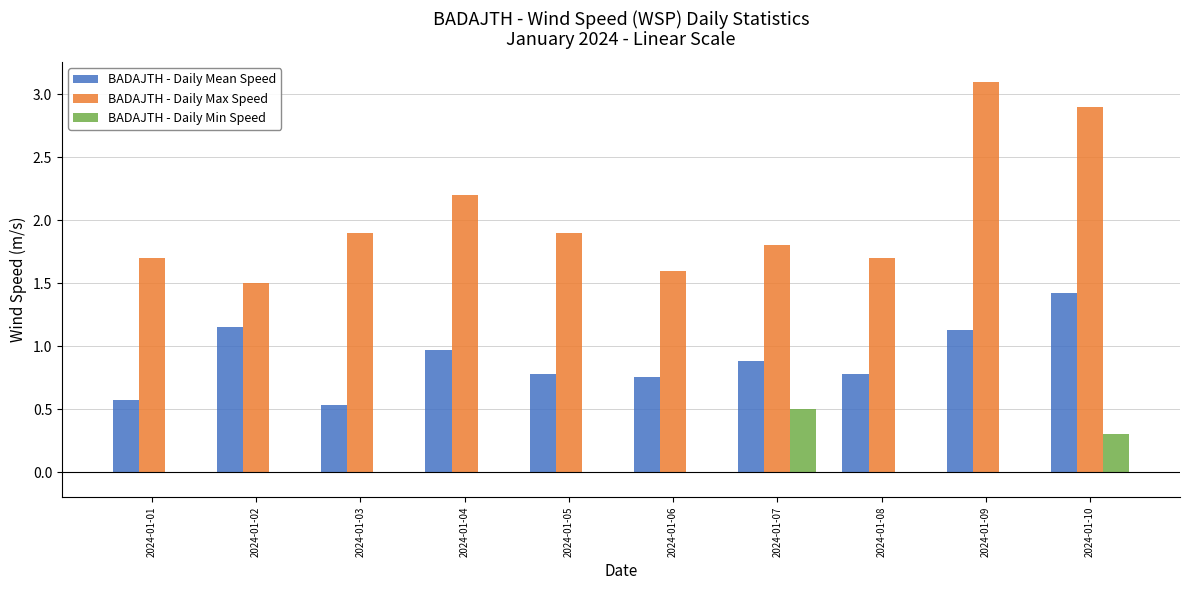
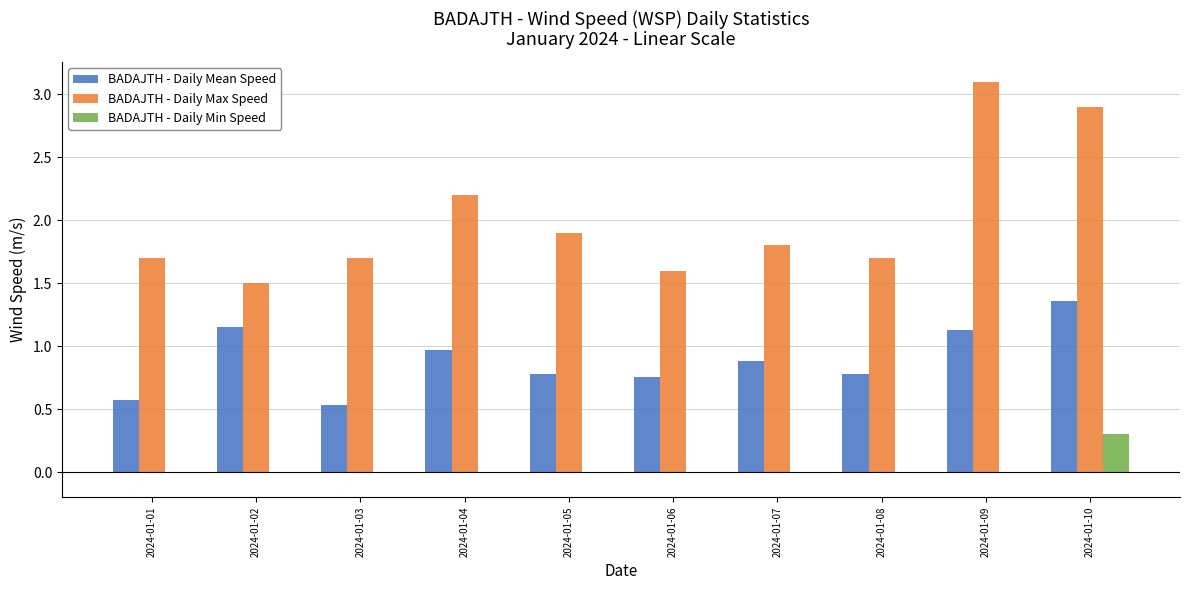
BADAJTH - Daily Max Speed, 2024-01-03: 1.9 -> 1.7
BADAJTH - Daily Min Speed, 2024-01-07: 0.5 -> 0.0
BADAJTH - Daily Mean Speed, 2024-01-10: 1.42 -> 1.36
